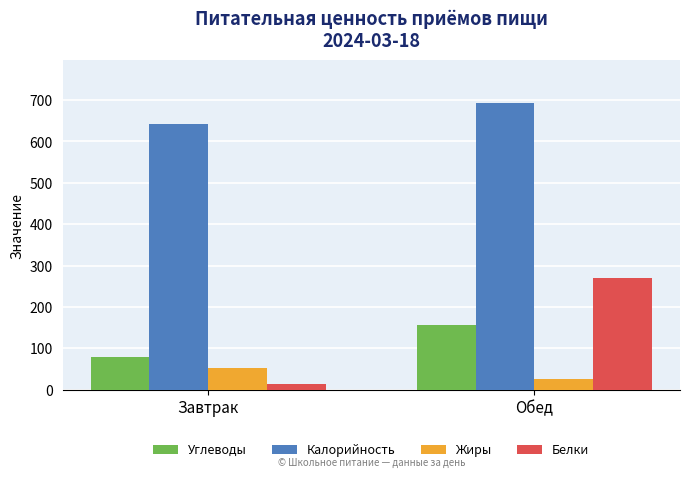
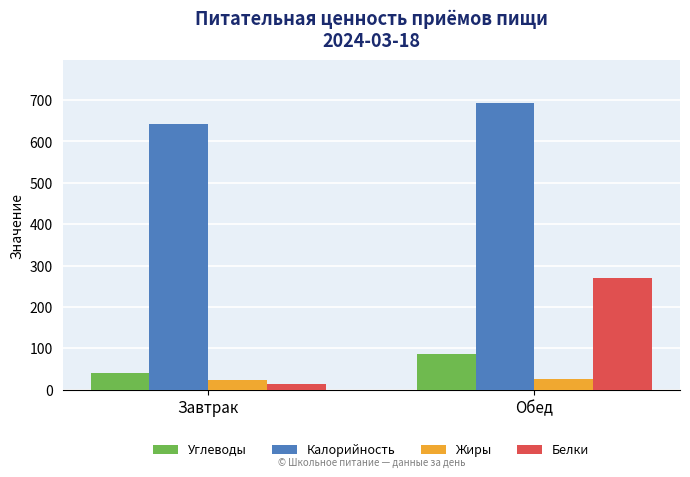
Углеводы, Завтрак: 80 -> 40
Жиры, Завтрак: 50 -> 20
Углеводы, Обед: 160 -> 90
